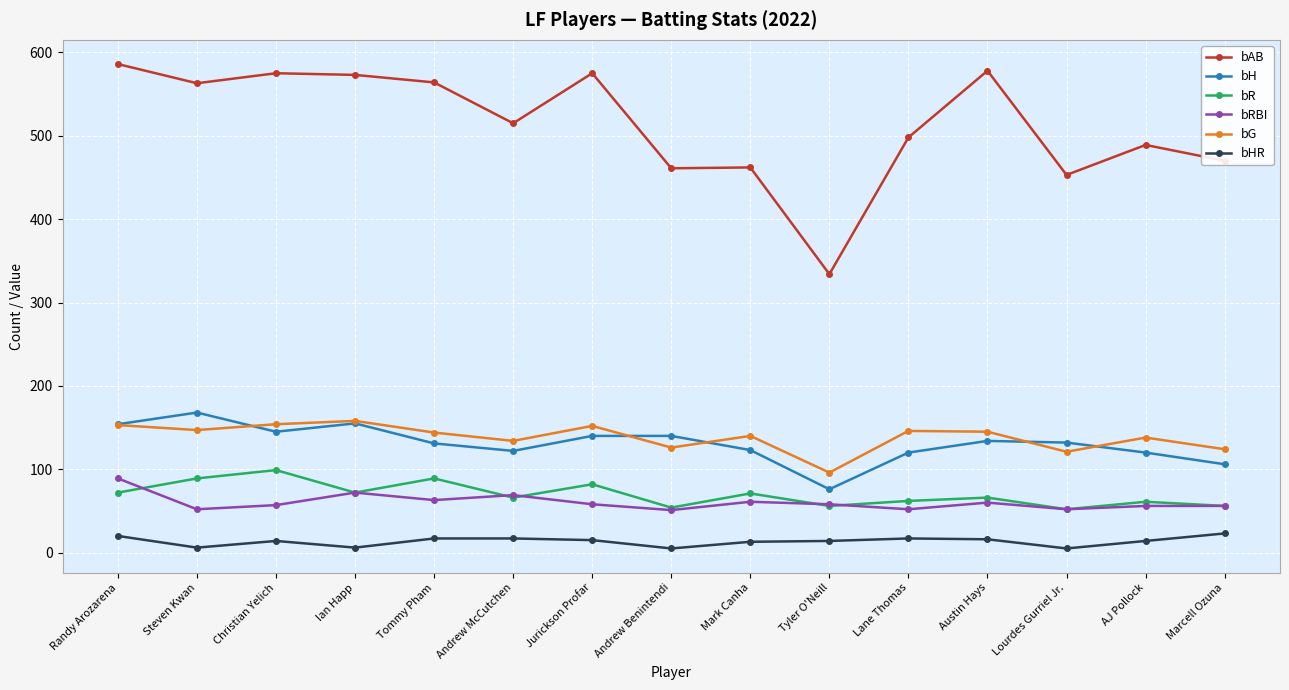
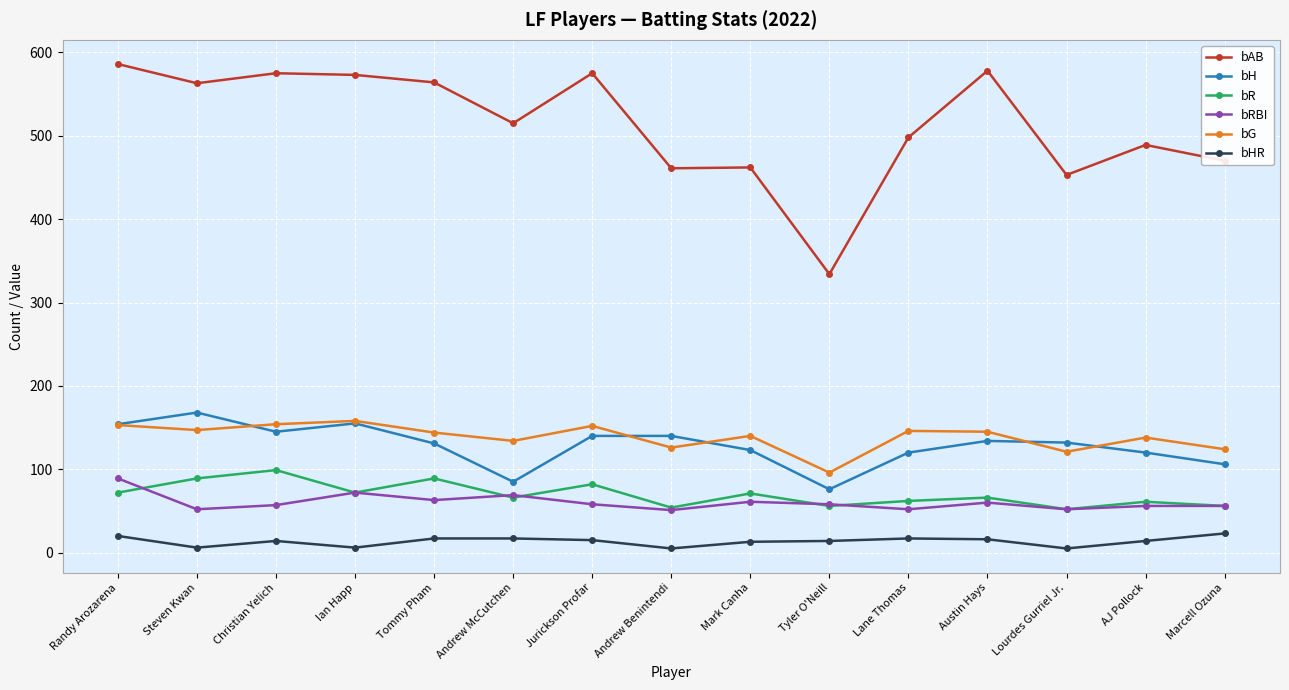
bH, Andrew McCutchen: 120 -> 90
